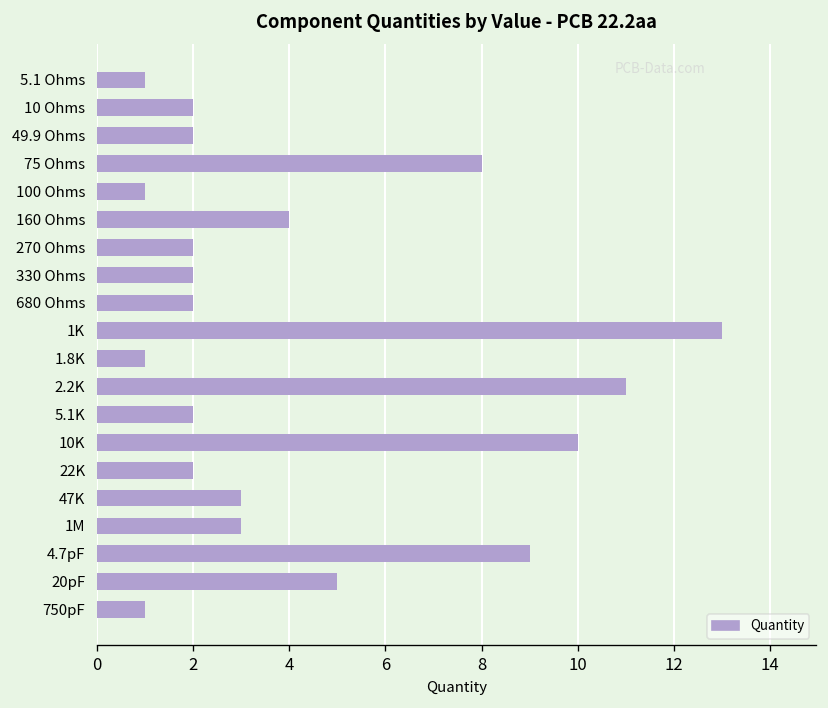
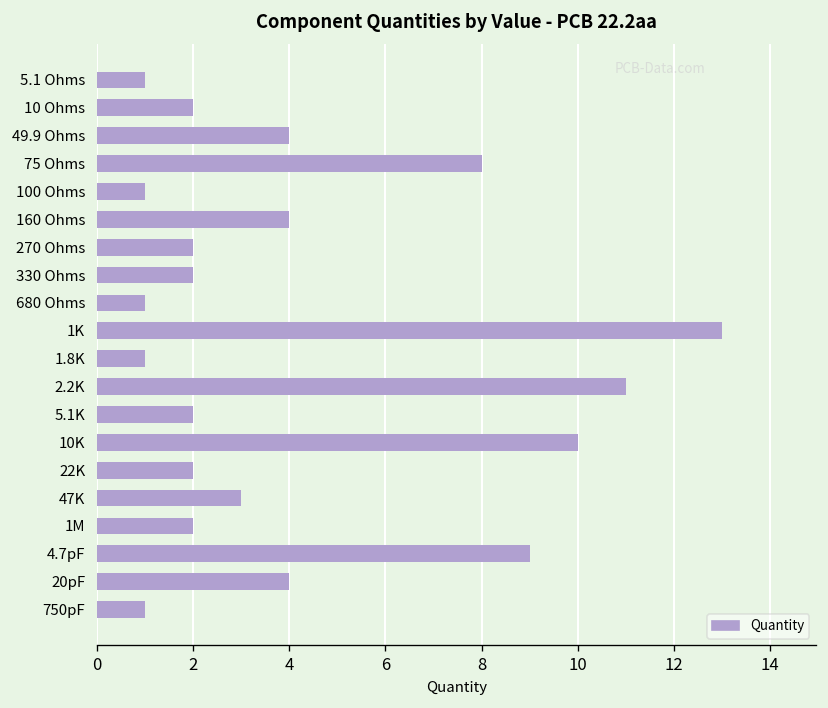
49.9 Ohms: 2 -> 4
680 Ohms: 2 -> 1
1M: 3 -> 2
20pF: 5 -> 4
